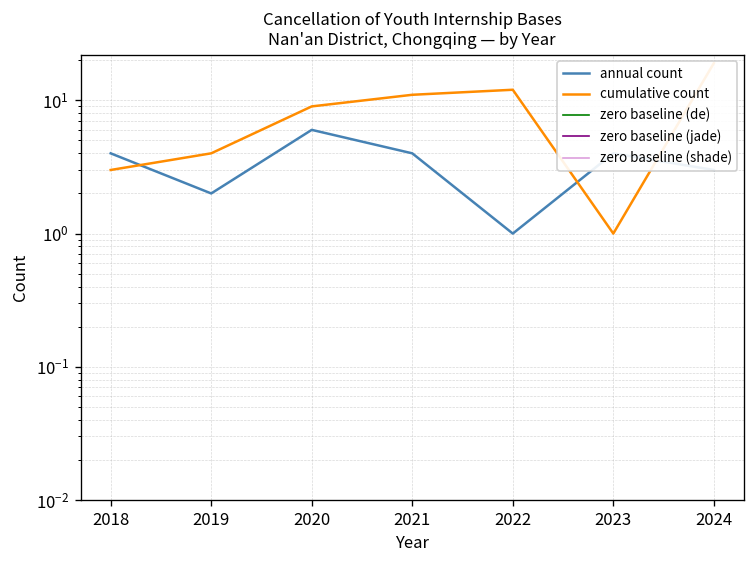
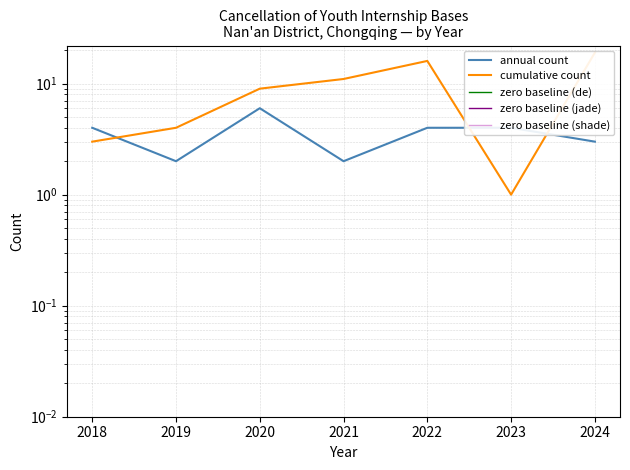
annual count, 2021: 4 -> 2
annual count, 2022: 1 -> 4
cumulative count, 2022: 12 -> 16
